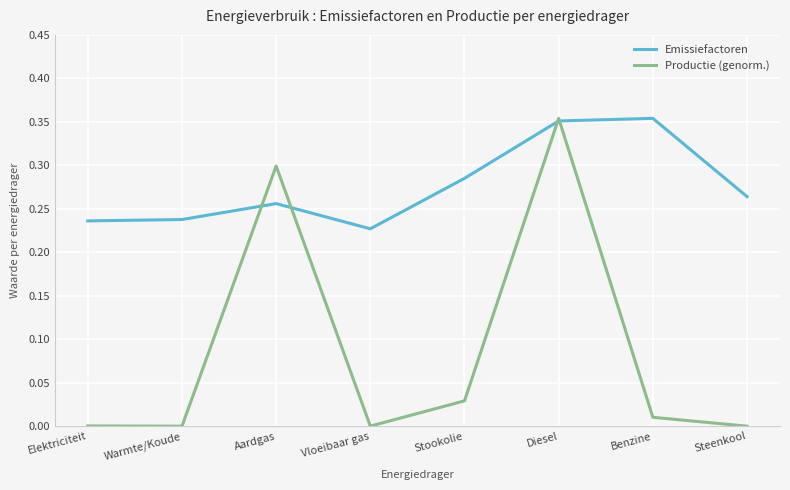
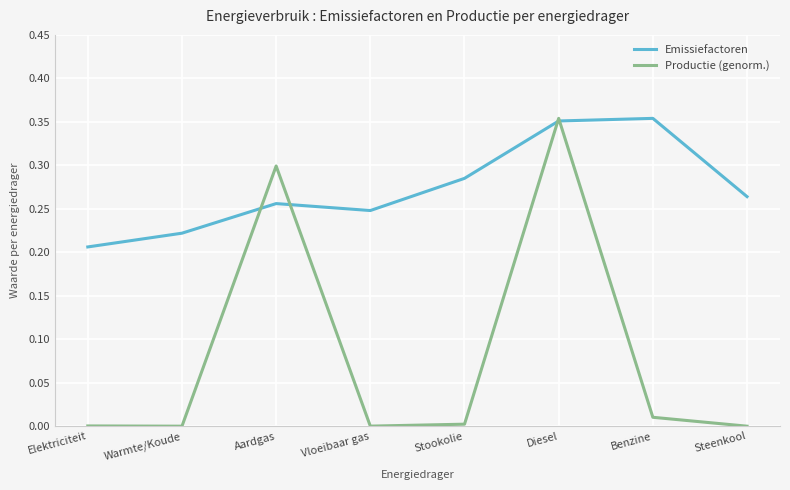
Emissiefactoren, Elektriciteit: 0.24 -> 0.21
Emissiefactoren, Warmte/Koude: 0.24 -> 0.22
Emissiefactoren, Vloeibaar gas: 0.23 -> 0.25
Productie (genorm.), Stookolie: 0.03 -> 0.00
